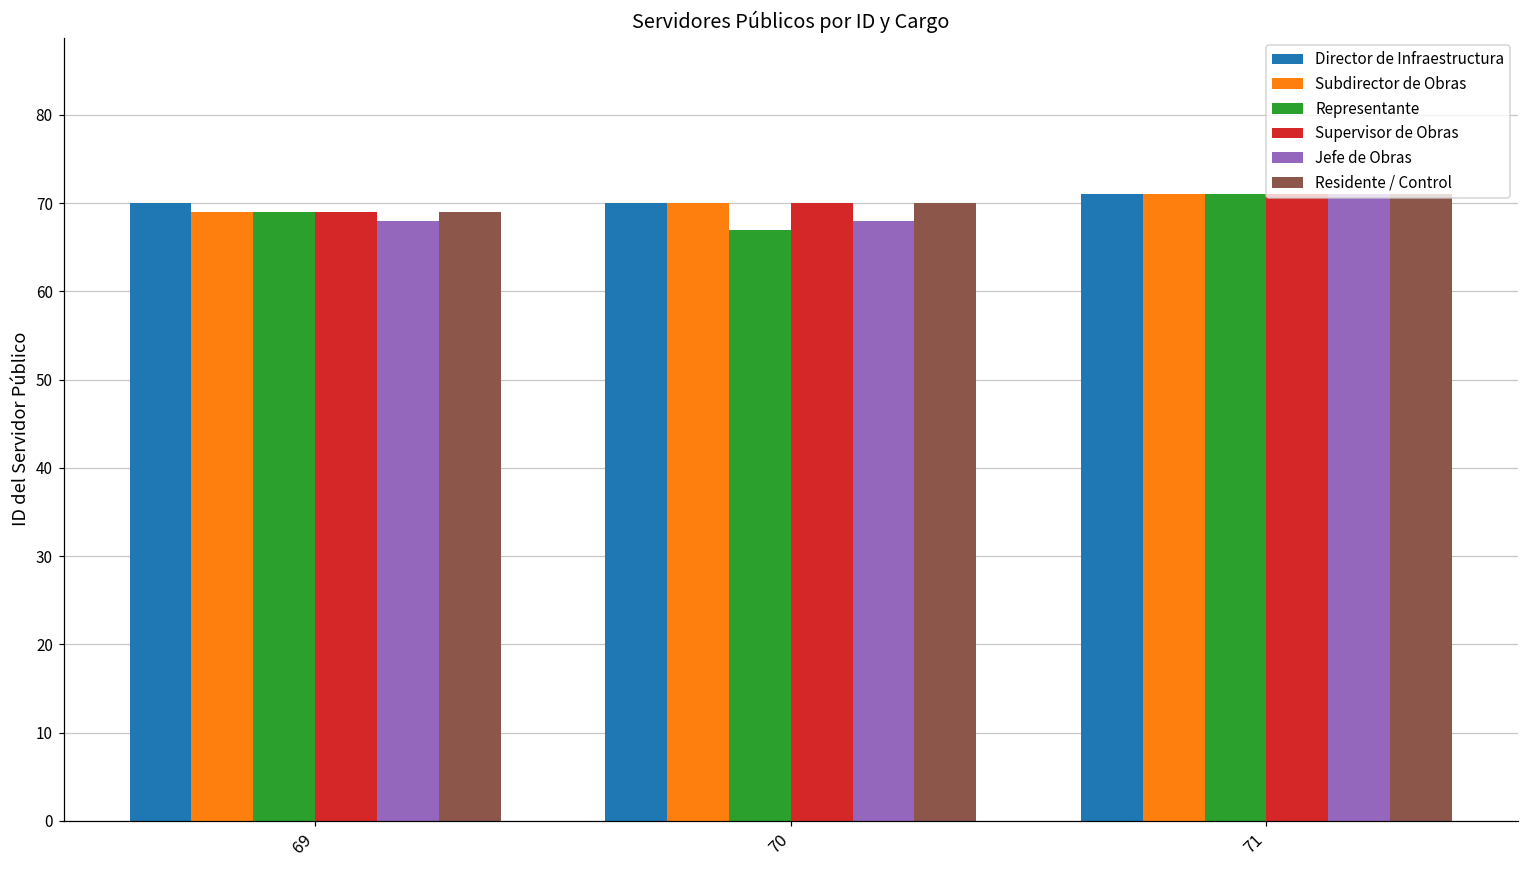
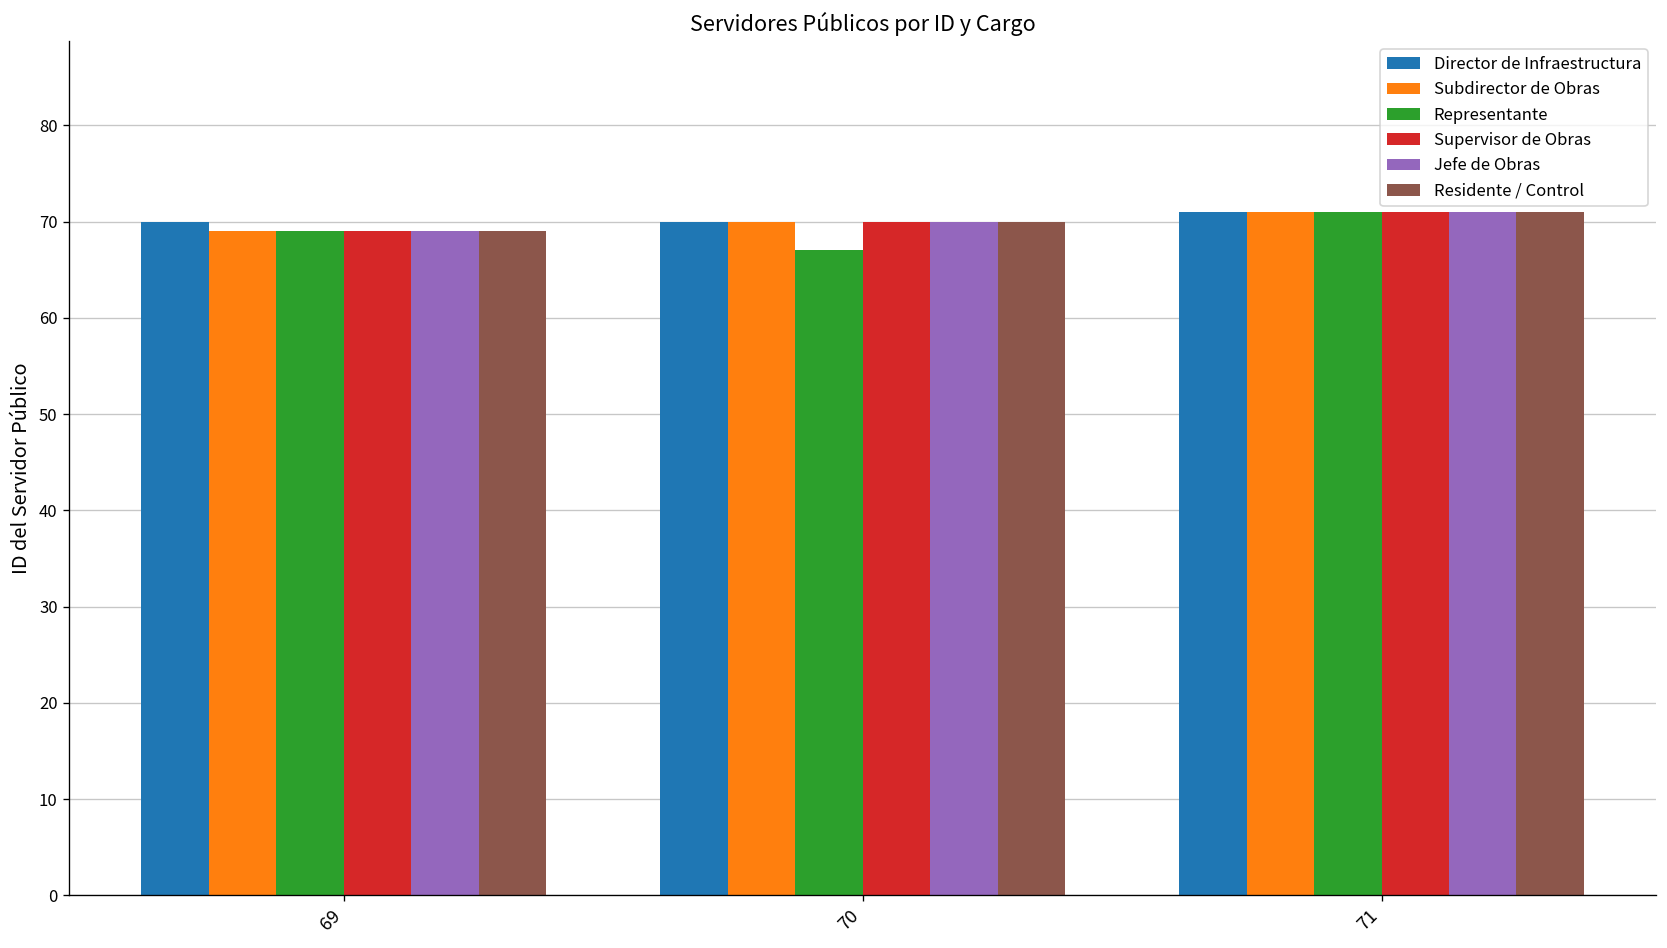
Jefe de Obras, 69: 68 -> 69
Jefe de Obras, 70: 68 -> 70
